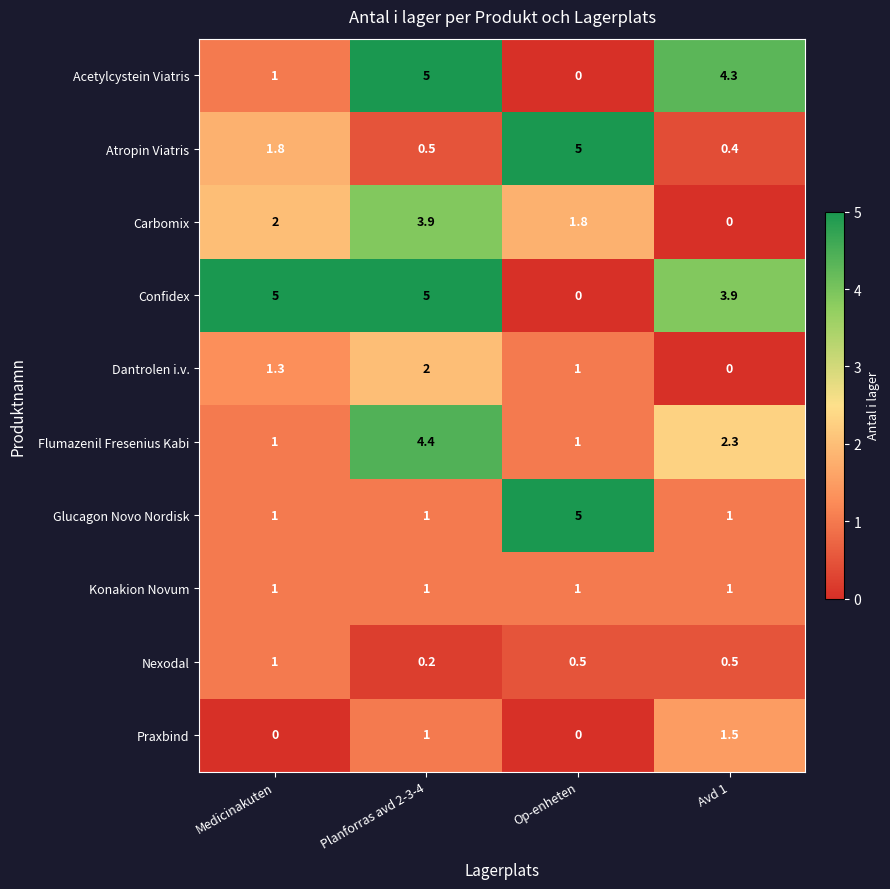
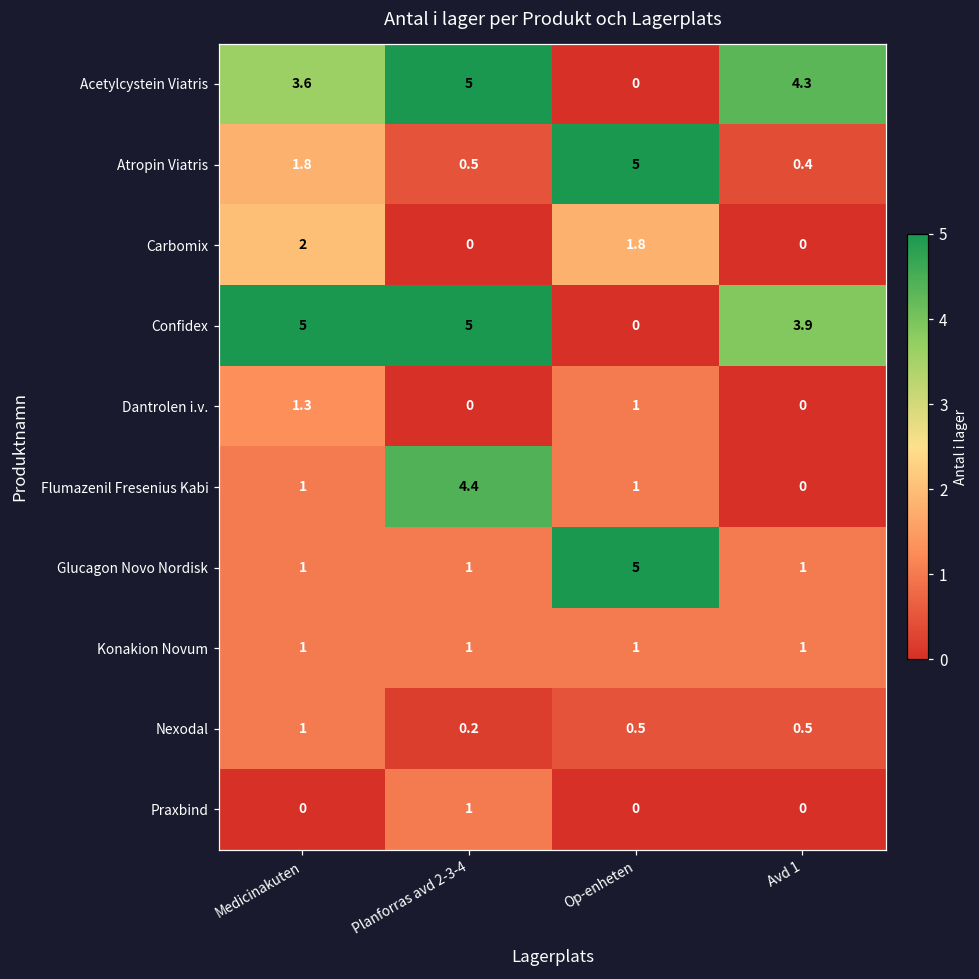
Acetylcystein Viatris, Medicinakuten: 1 -> 3.6
Carbomix, Planforras avd 2-3-4: 3.9 -> 0
Dantrolen i.v., Planforras avd 2-3-4: 2 -> 0
Flumazenil Fresenius Kabi, Avd 1: 2.3 -> 0
Praxbind, Avd 1: 1.5 -> 0
